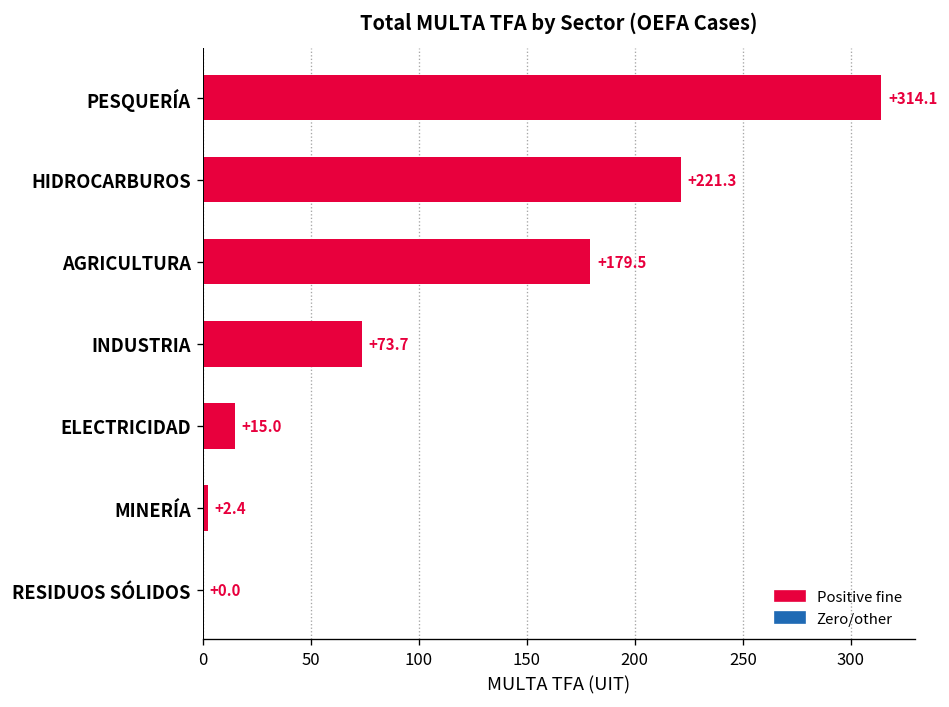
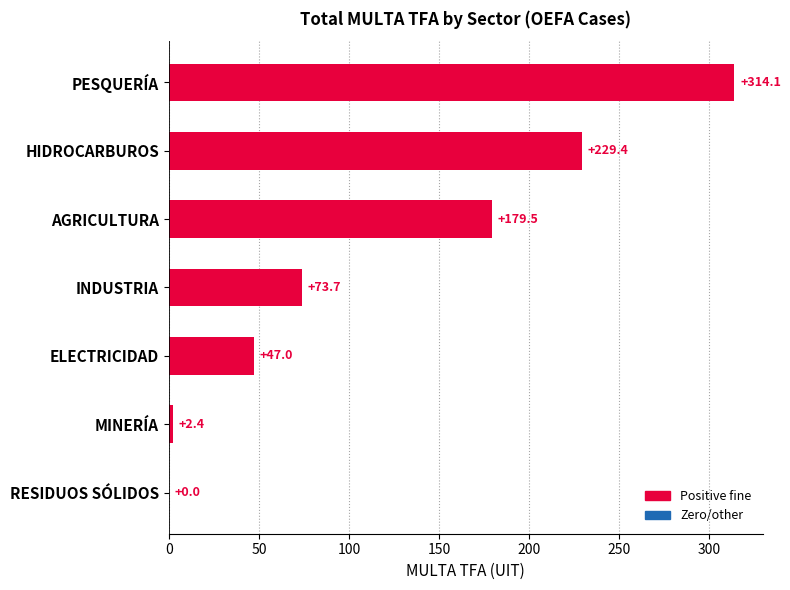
HIDROCARBUROS: +221.3 -> +229.4
ELECTRICIDAD: +15.0 -> +47.0
